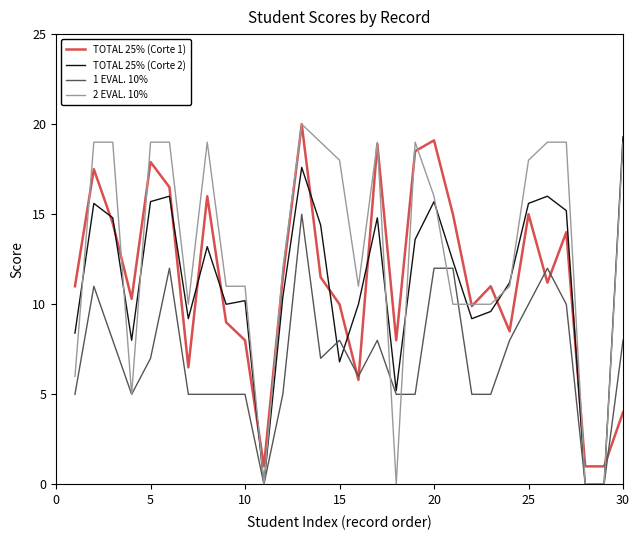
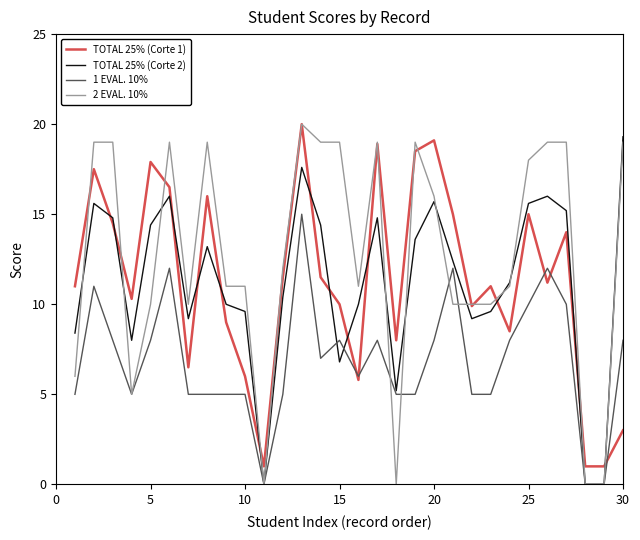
TOTAL 25% (Corte 2), 5: 15.7 -> 14.4
1 EVAL. 10%, 5: 7 -> 8
2 EVAL. 10%, 5: 19 -> 10
TOTAL 25% (Corte 1), 10: 8 -> 6
TOTAL 25% (Corte 2), 10: 10.2 -> 9.6
2 EVAL. 10%, 15: 18 -> 19
1 EVAL. 10%, 20: 12 -> 8
TOTAL 25% (Corte 1), 30: 4 -> 3
